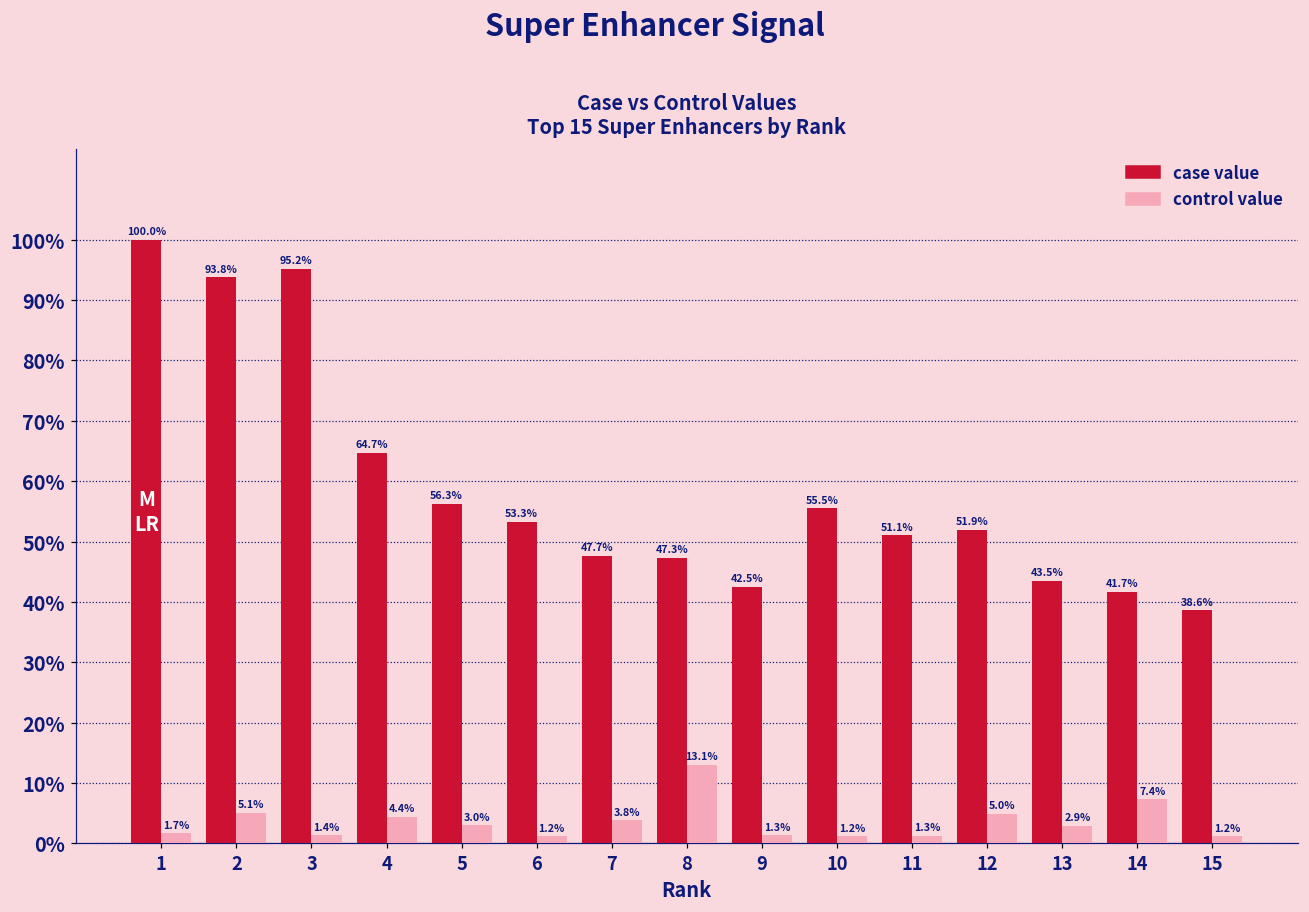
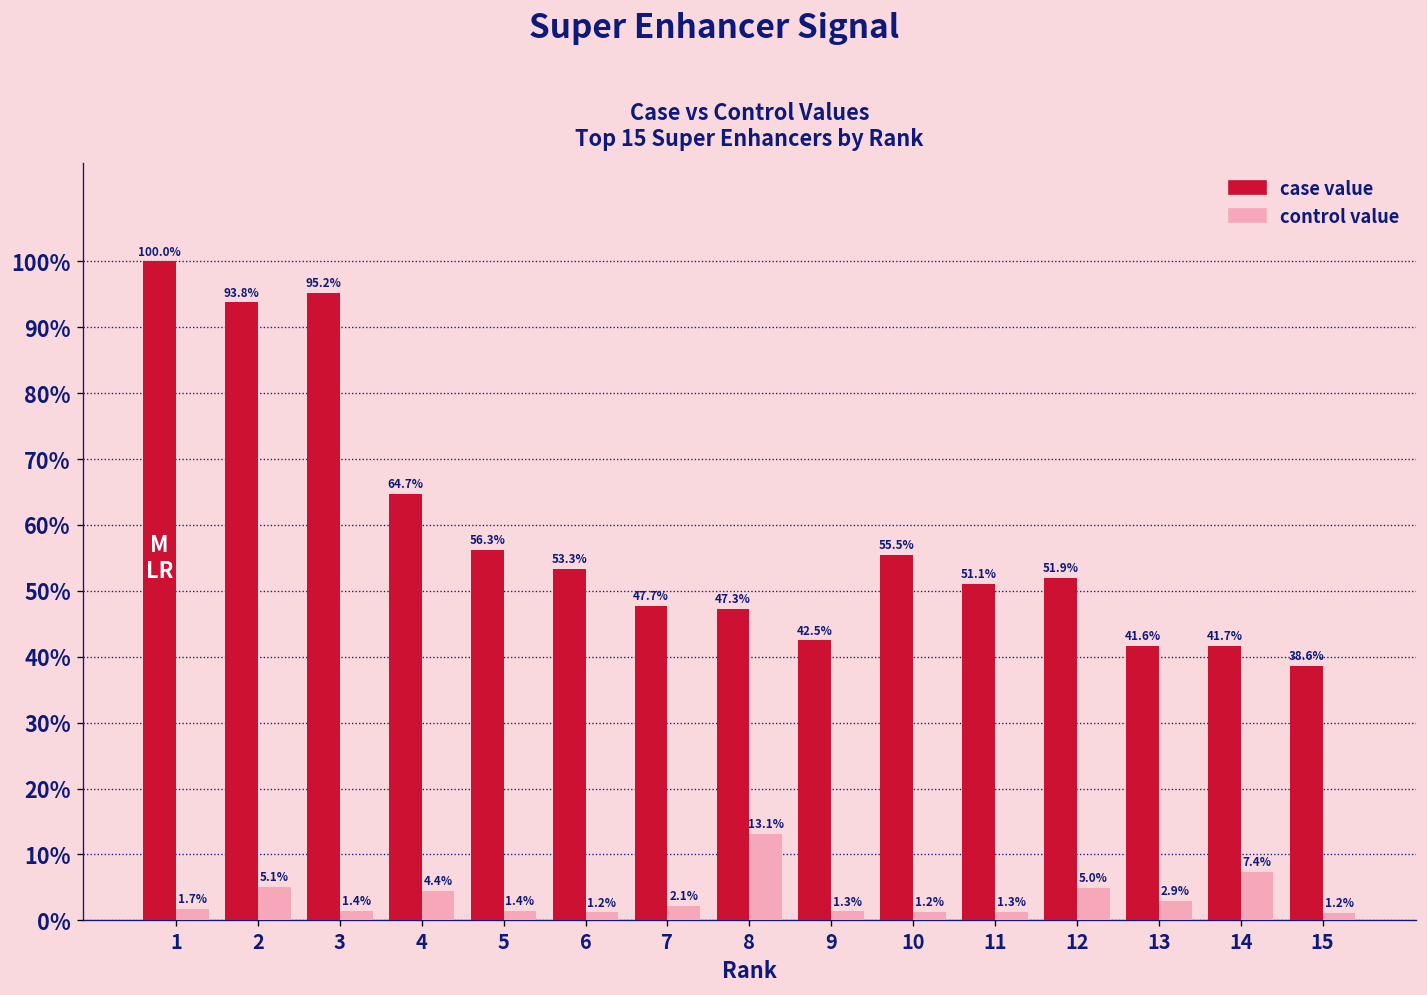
control value, 5: 3.0% -> 1.4%
control value, 7: 3.8% -> 2.1%
case value, 13: 43.5% -> 41.6%
